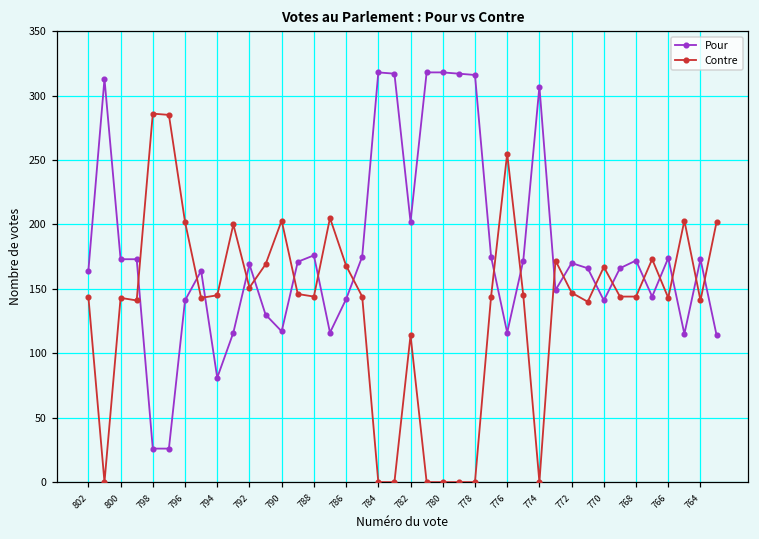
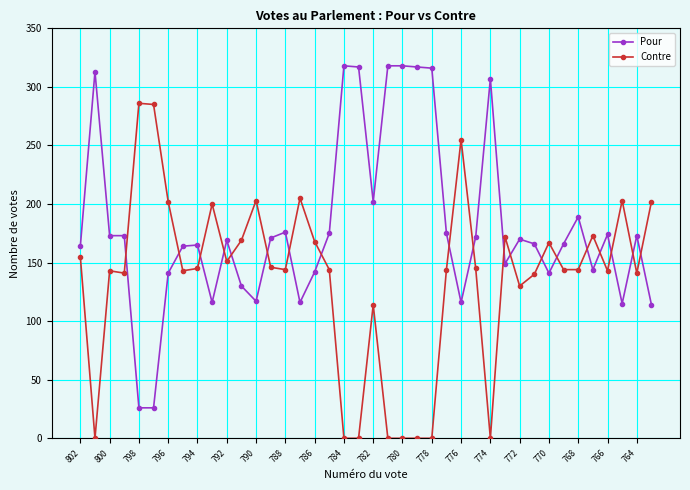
Contre, 802: 144 -> 155
Pour, 794: 81 -> 165
Contre, 772: 147 -> 130
Pour, 768: 172 -> 189
